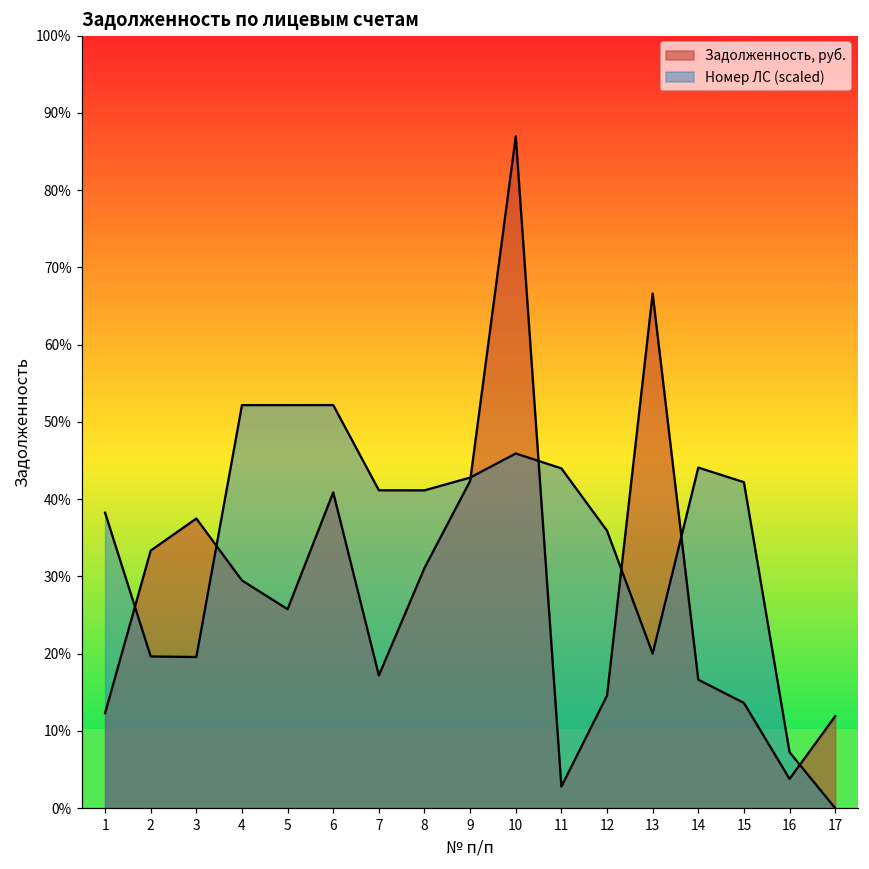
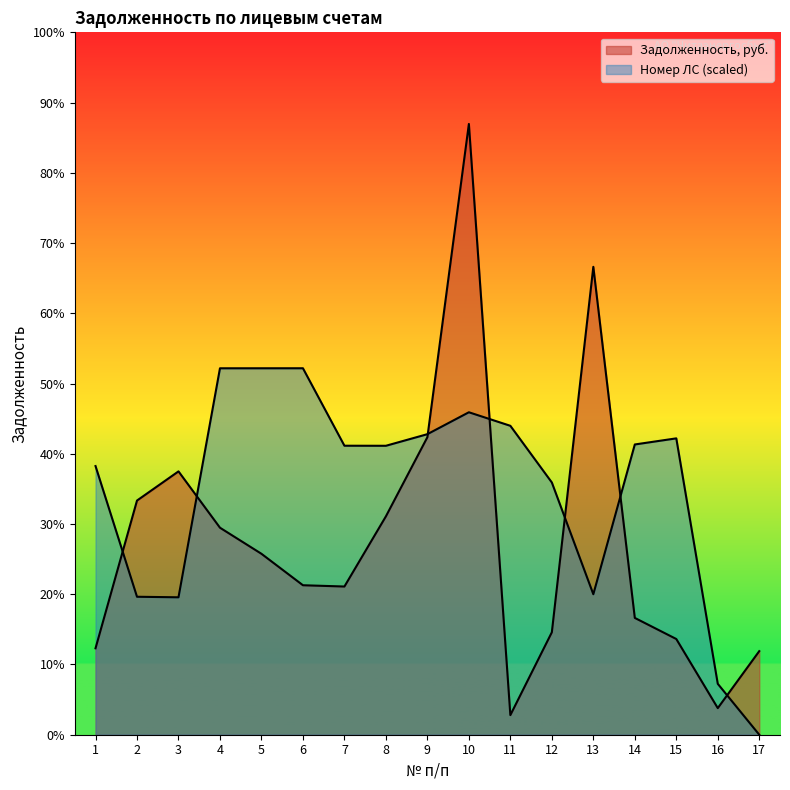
Задолженность, руб., 6: 41% -> 21%
Задолженность, руб., 7: 17% -> 21%
Номер ЛС (scaled), 14: 44% -> 41%
